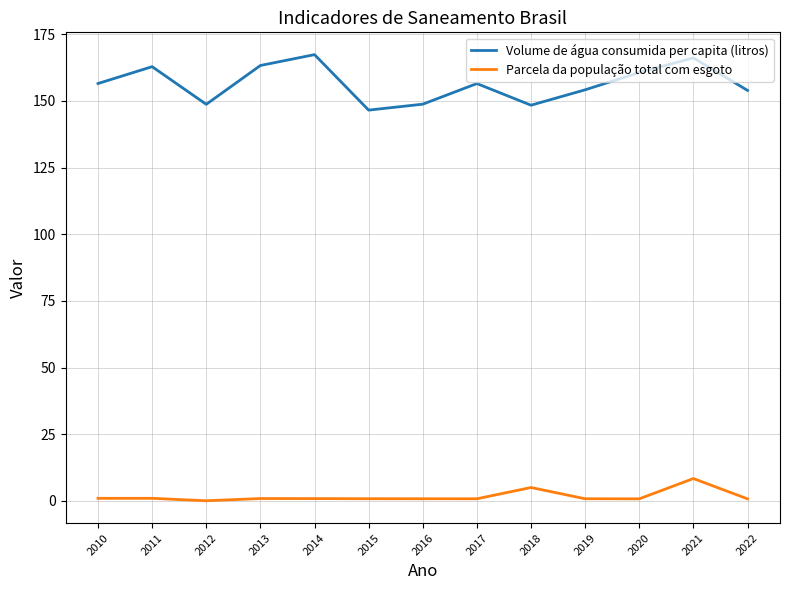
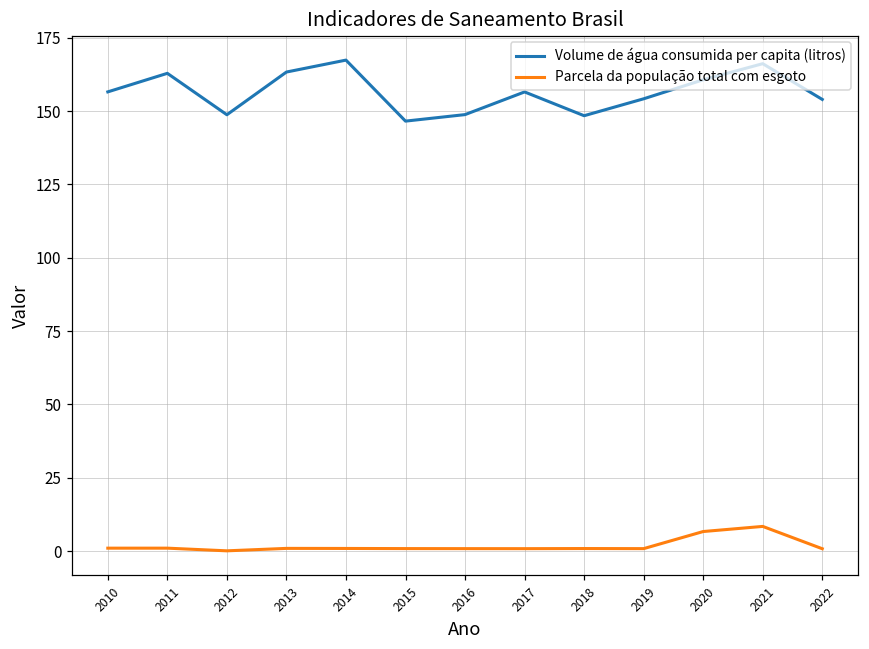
Parcela da população total com esgoto, 2018: 5 -> 1
Parcela da população total com esgoto, 2020: 1 -> 7
